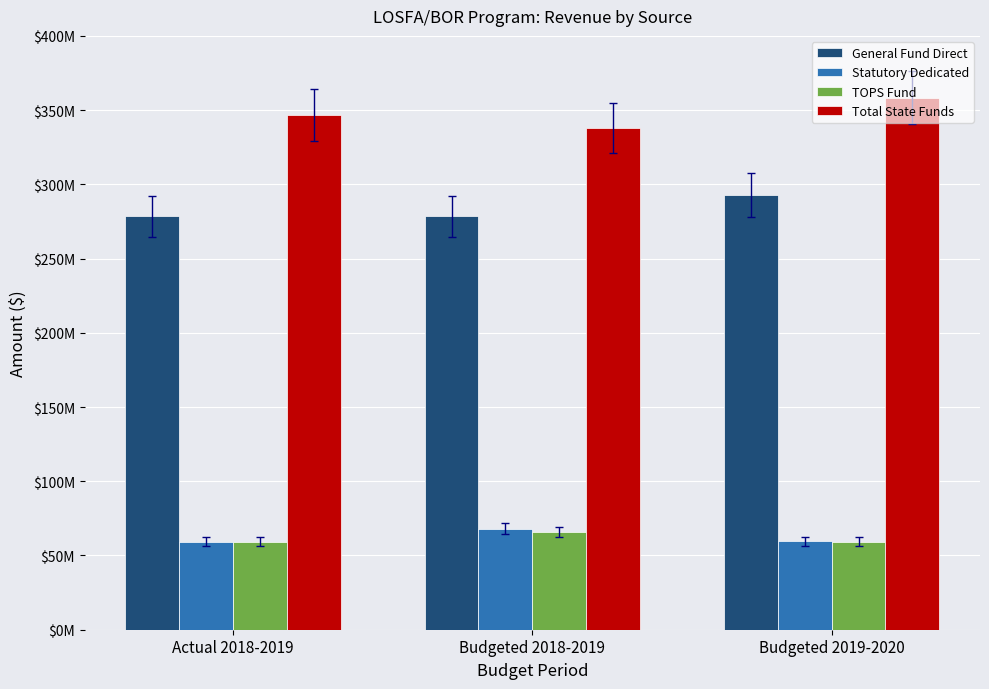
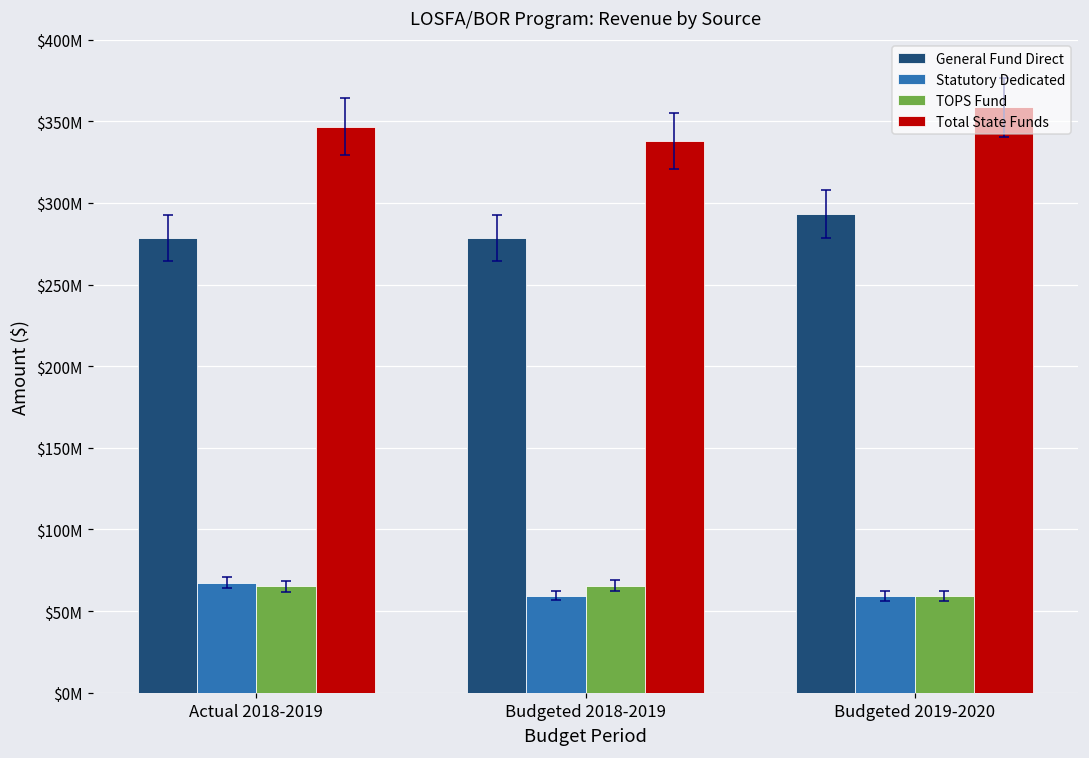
Statutory Dedicated, Actual 2018-2019: $59000000 -> $67000000
TOPS Fund, Actual 2018-2019: $59000000 -> $65000000
Statutory Dedicated, Budgeted 2018-2019: $68000000 -> $60000000
